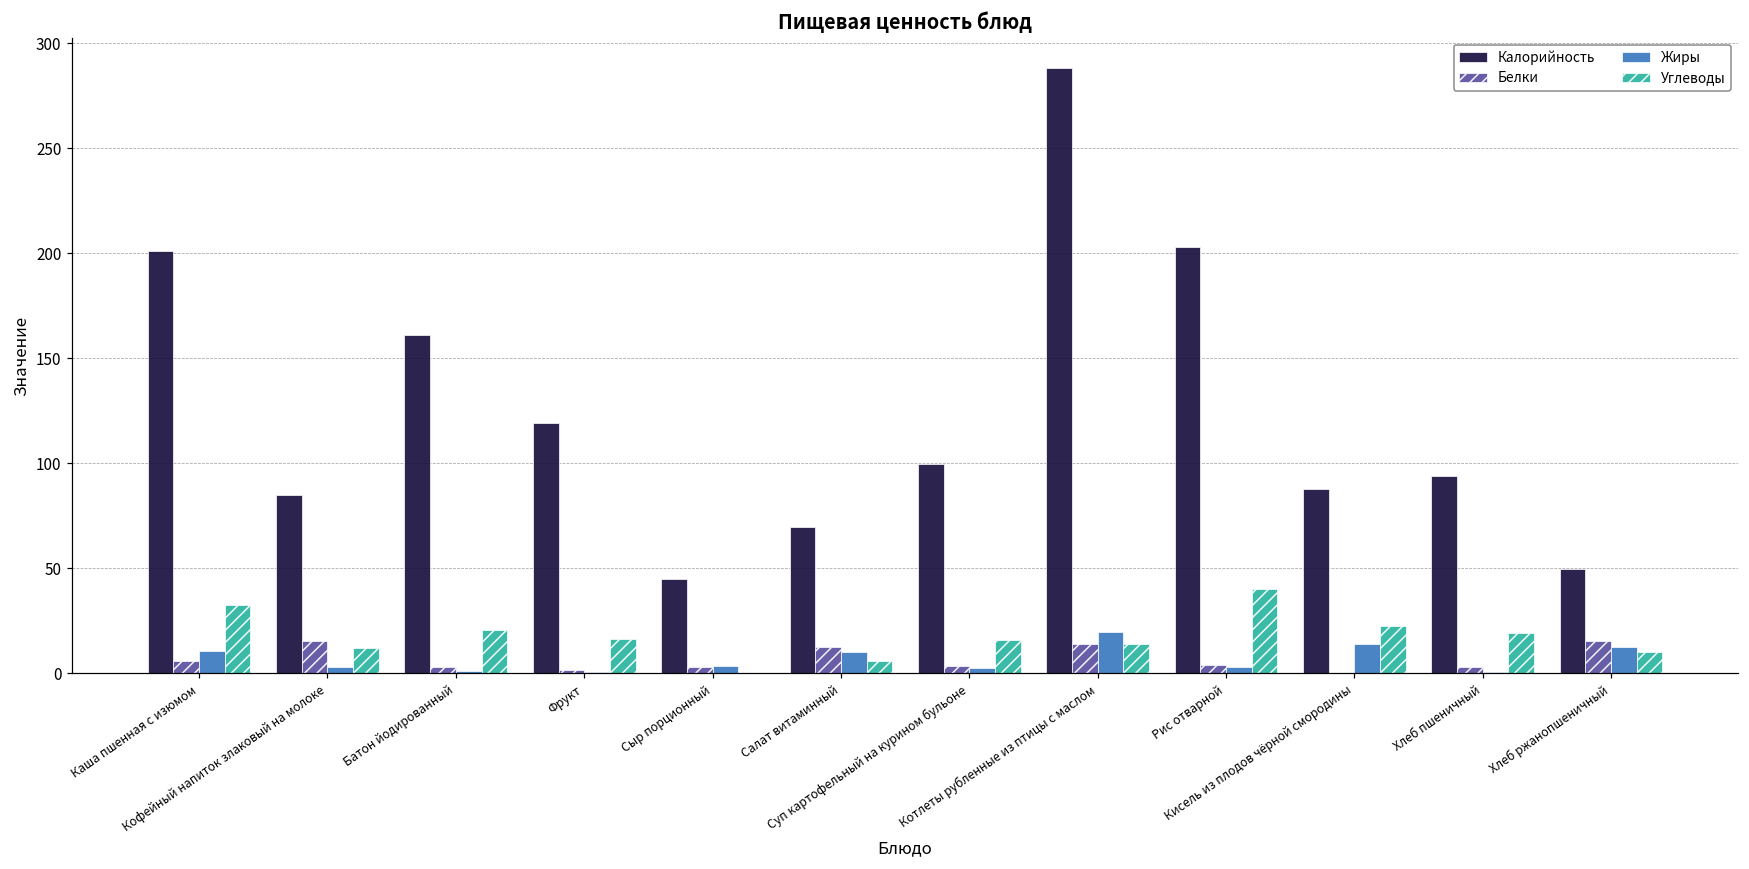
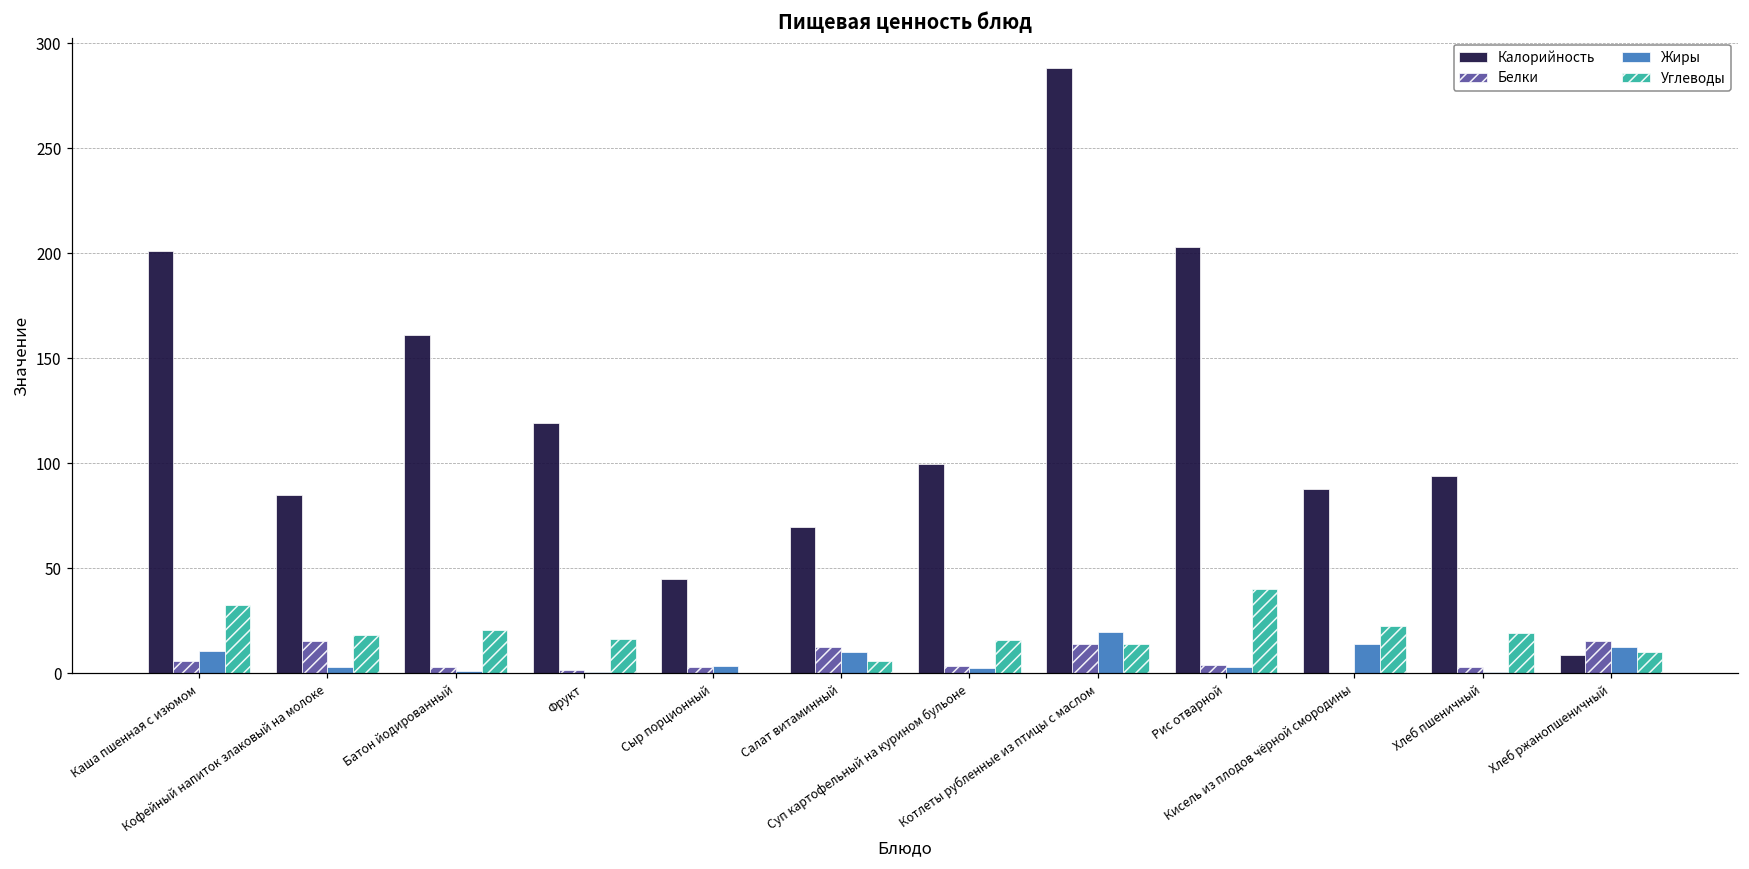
Углеводы, Кофейный напиток злаковый на молоке: 12 -> 18
Калорийность, Хлеб ржанопшеничный: 50 -> 9
